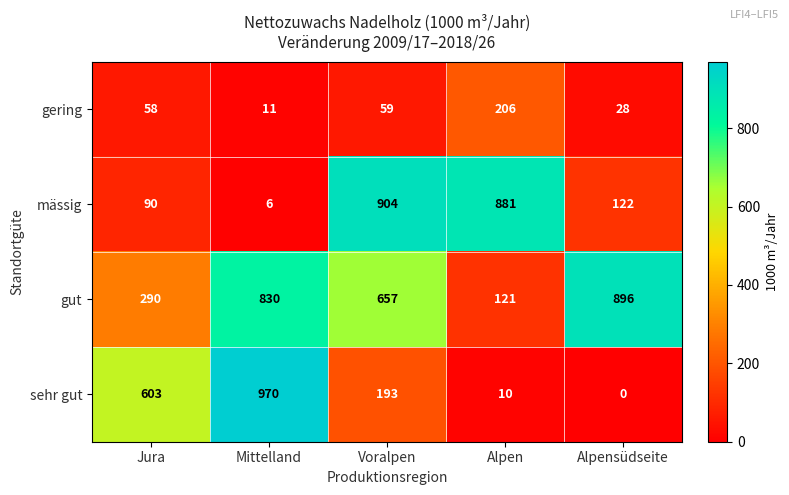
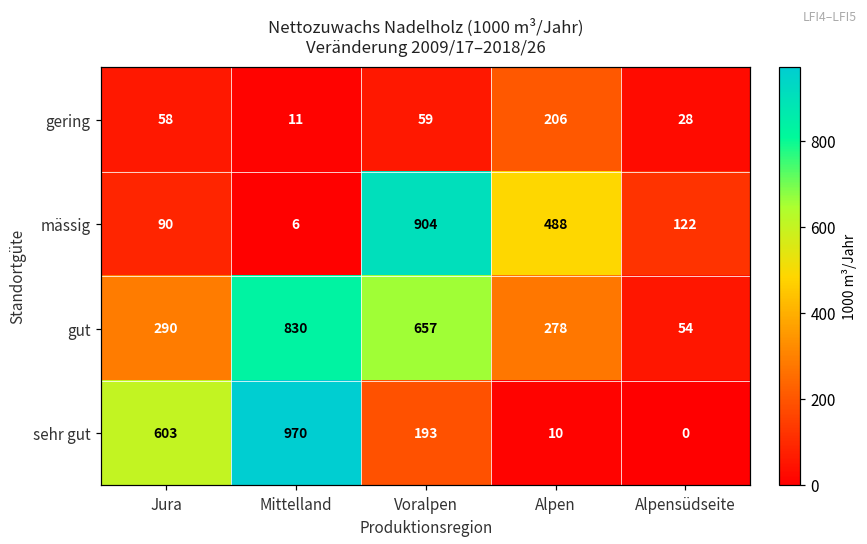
mässig, Alpen: 881 -> 488
gut, Alpen: 121 -> 278
gut, Alpensüdseite: 896 -> 54
